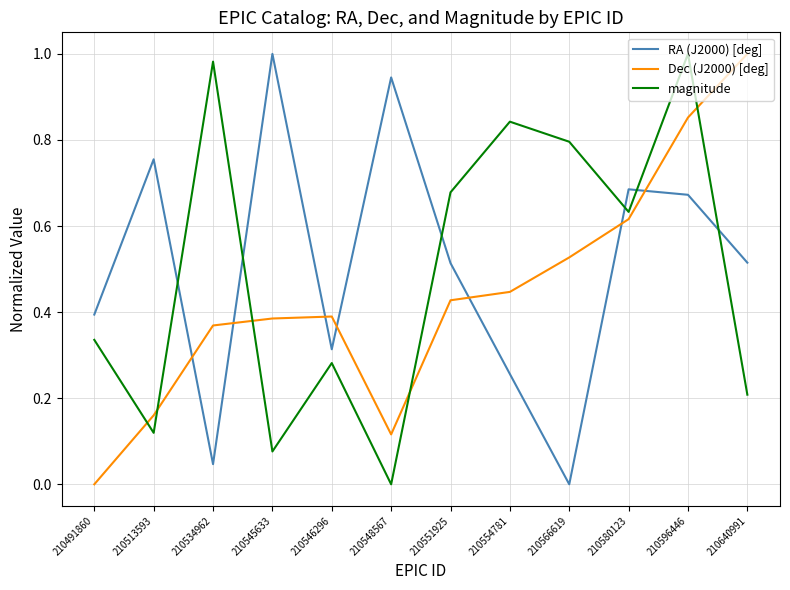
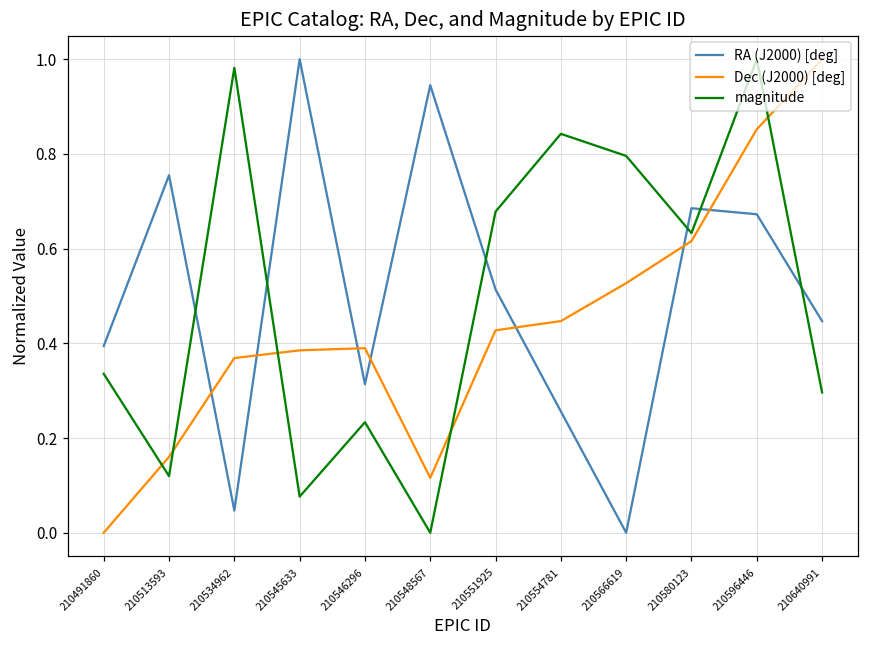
magnitude, 210546296: 0.28 -> 0.23
RA (J2000) [deg], 210640991: 0.51 -> 0.45
magnitude, 210640991: 0.21 -> 0.30
